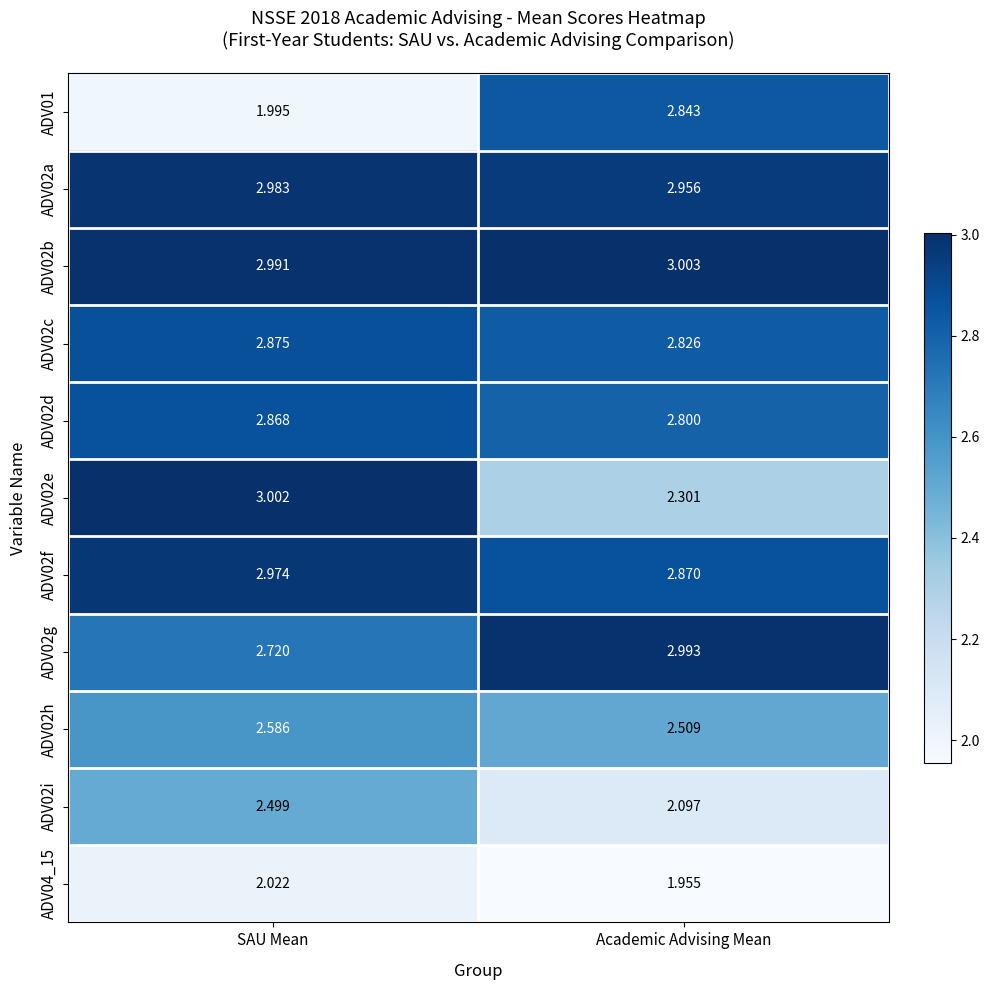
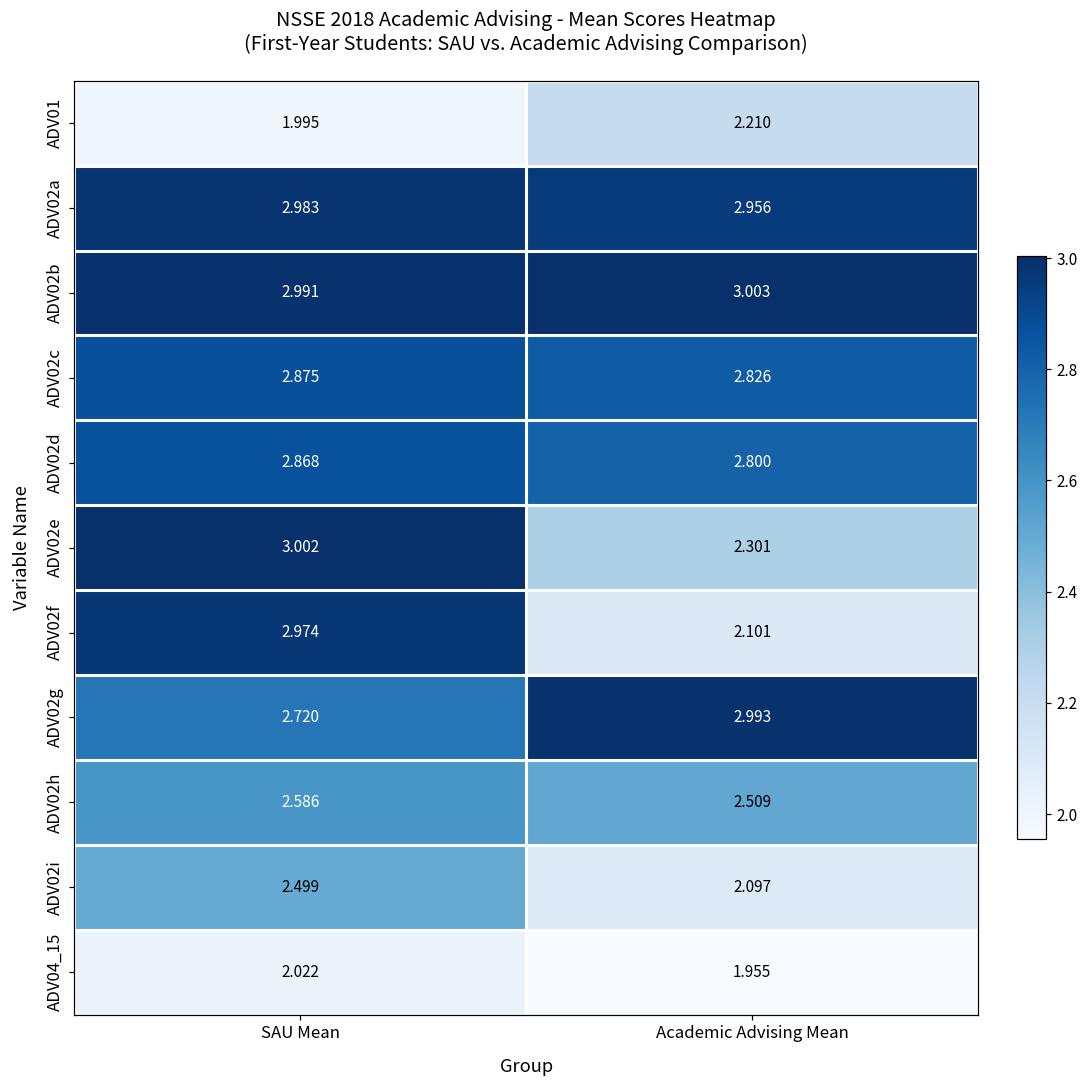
ADV01, Academic Advising Mean: 2.843 -> 2.210
ADV02f, Academic Advising Mean: 2.870 -> 2.101
